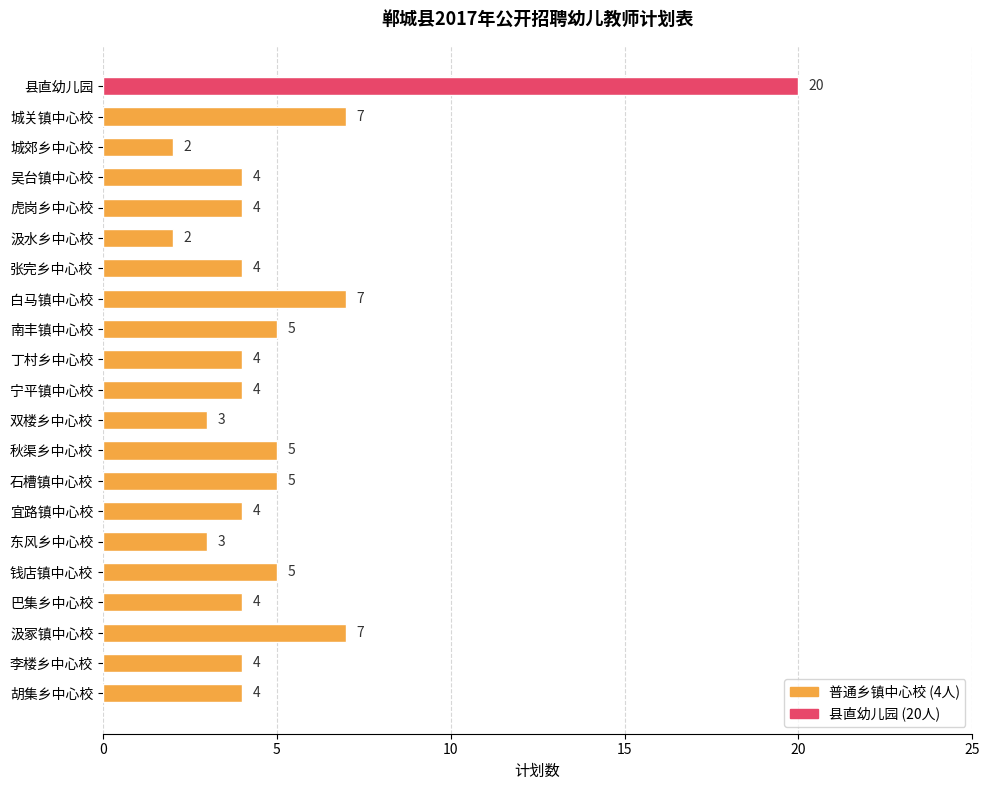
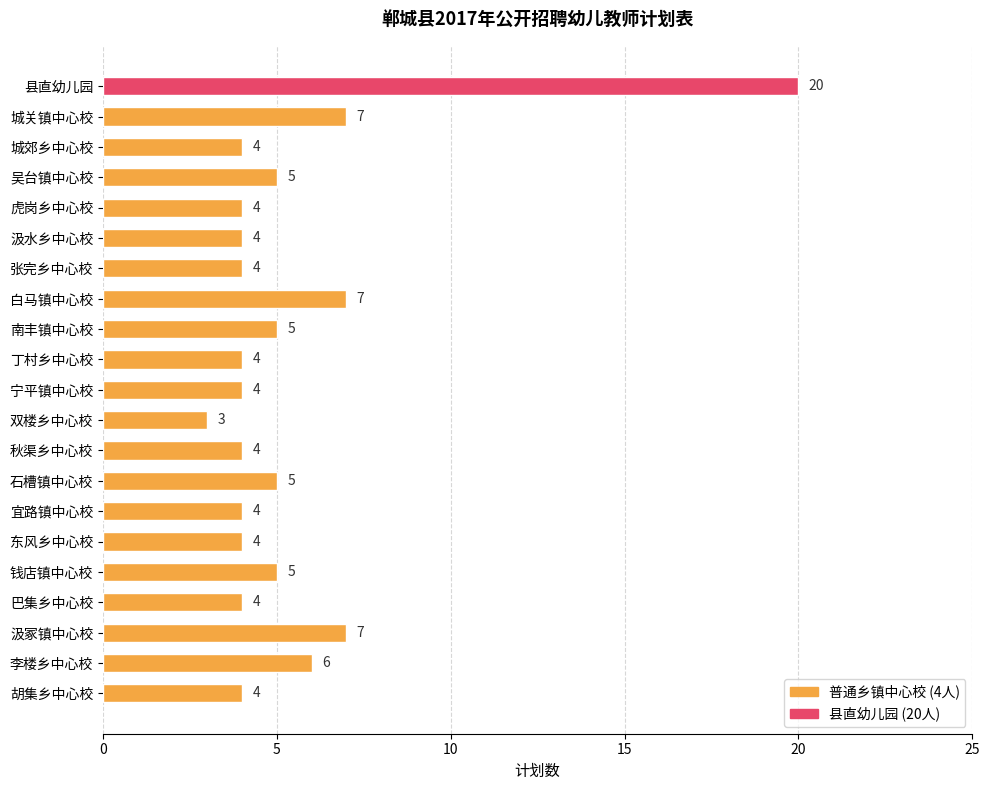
城郊乡中心校: 2 -> 4
吴台镇中心校: 4 -> 5
汲水乡中心校: 2 -> 4
秋渠乡中心校: 5 -> 4
东风乡中心校: 3 -> 4
李楼乡中心校: 4 -> 6
